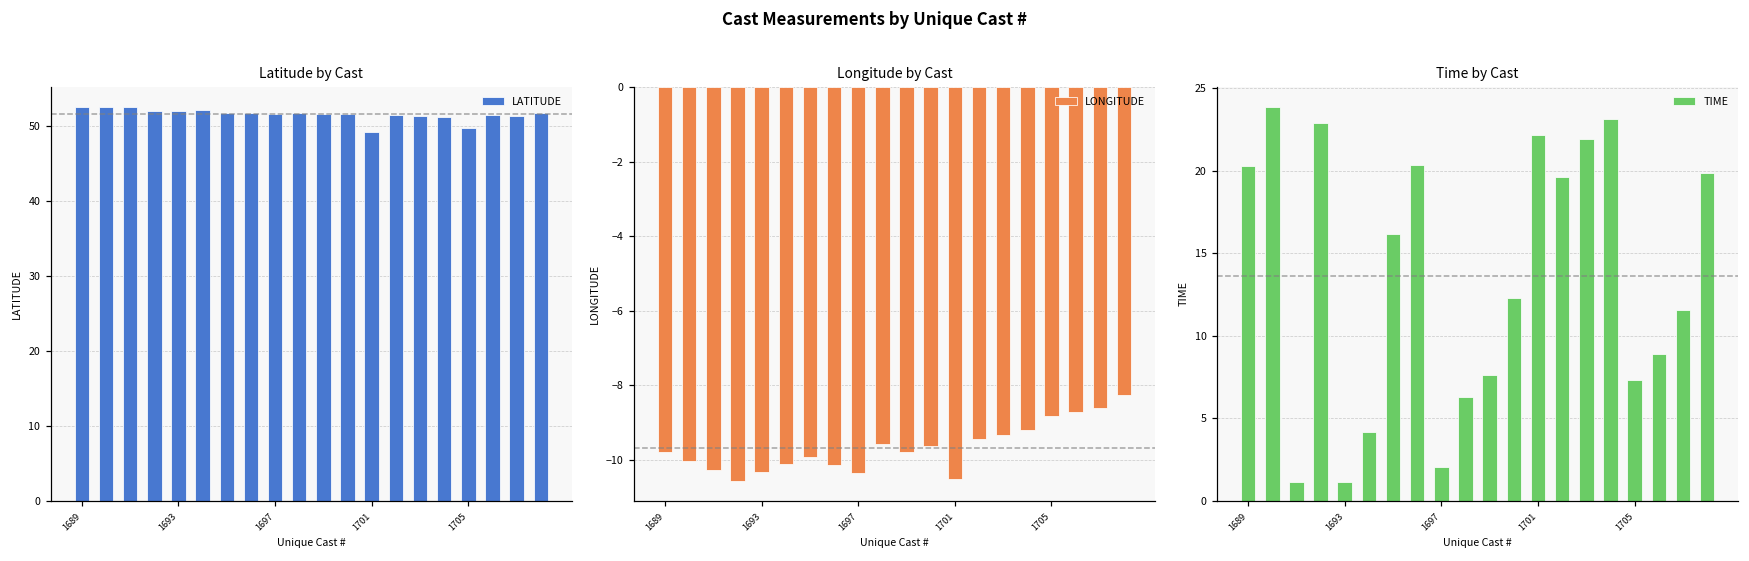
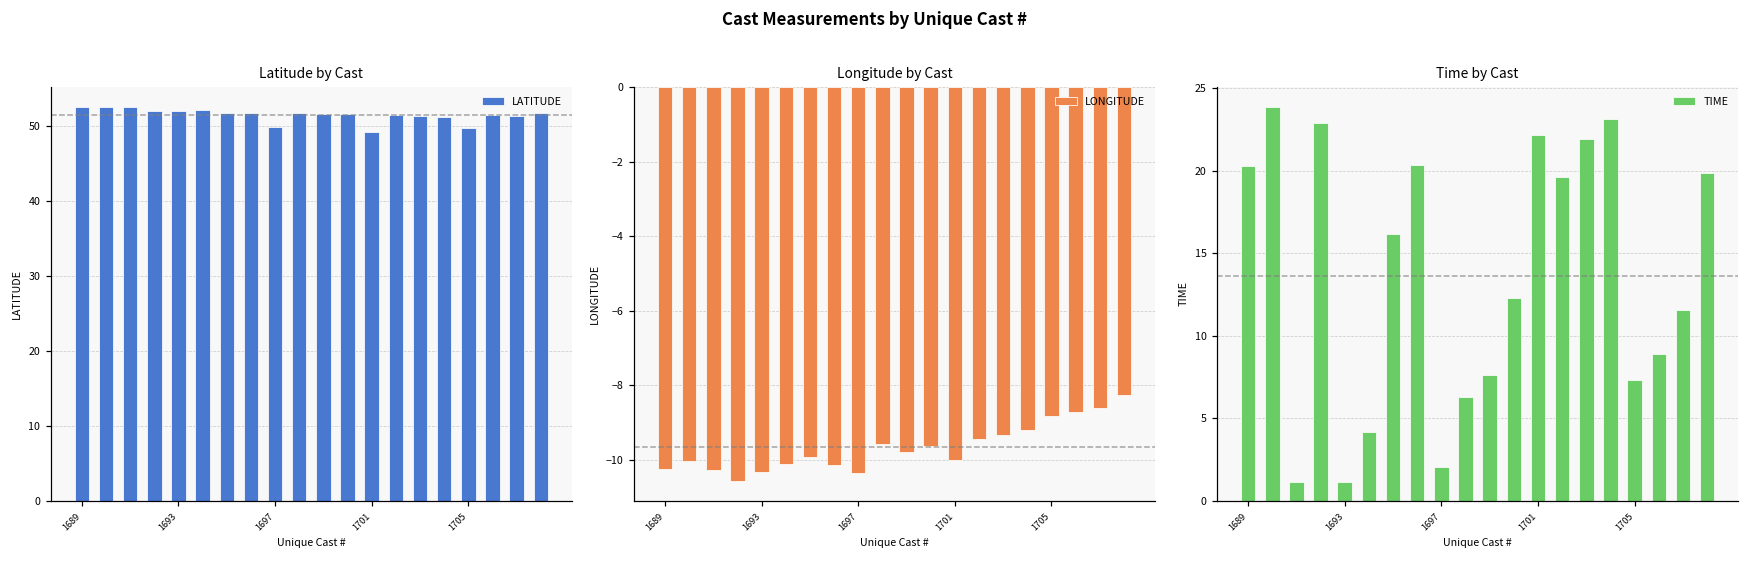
Latitude by Cast, 1697: 52 -> 50
Longitude by Cast, 1689: -9.8 -> -10.2
Longitude by Cast, 1701: -10.5 -> -10.0
